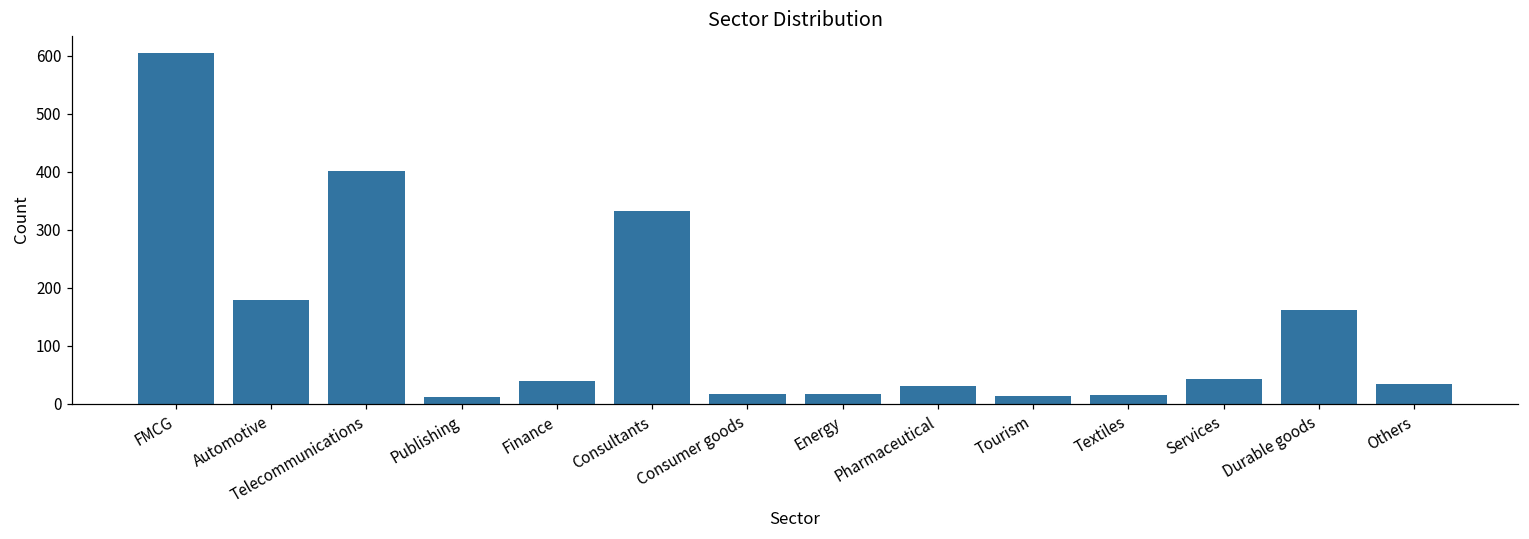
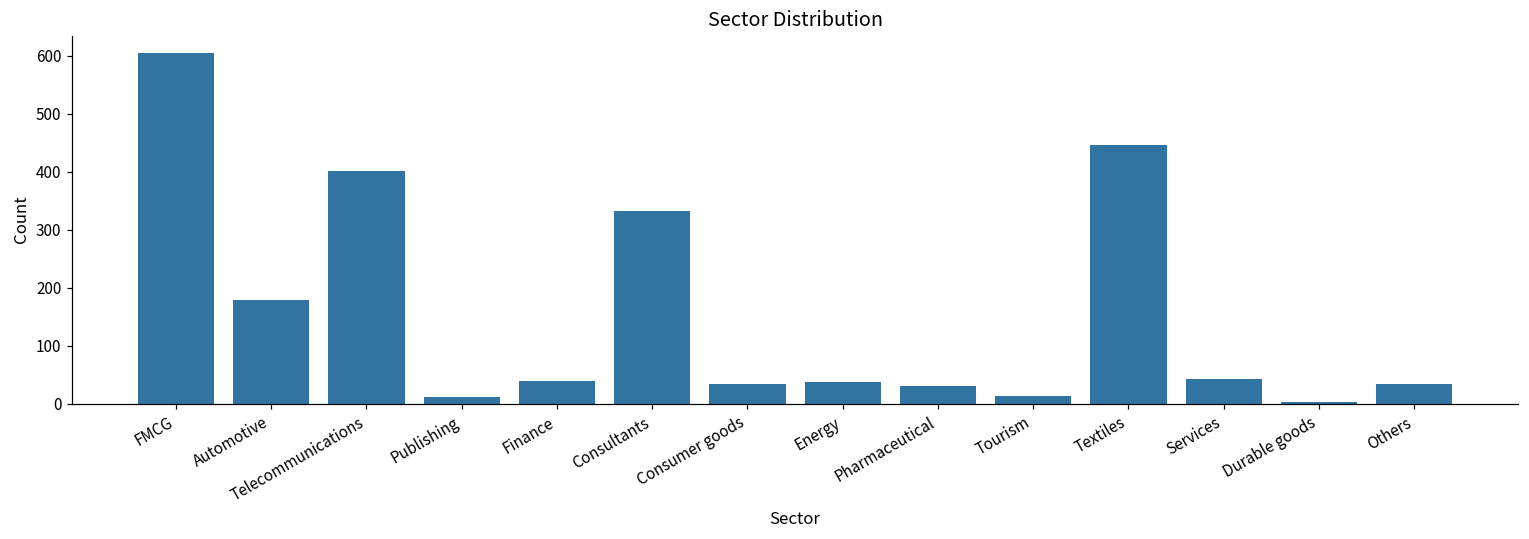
Consumer goods: 20 -> 30
Energy: 20 -> 40
Textiles: 20 -> 450
Durable goods: 160 -> 0
